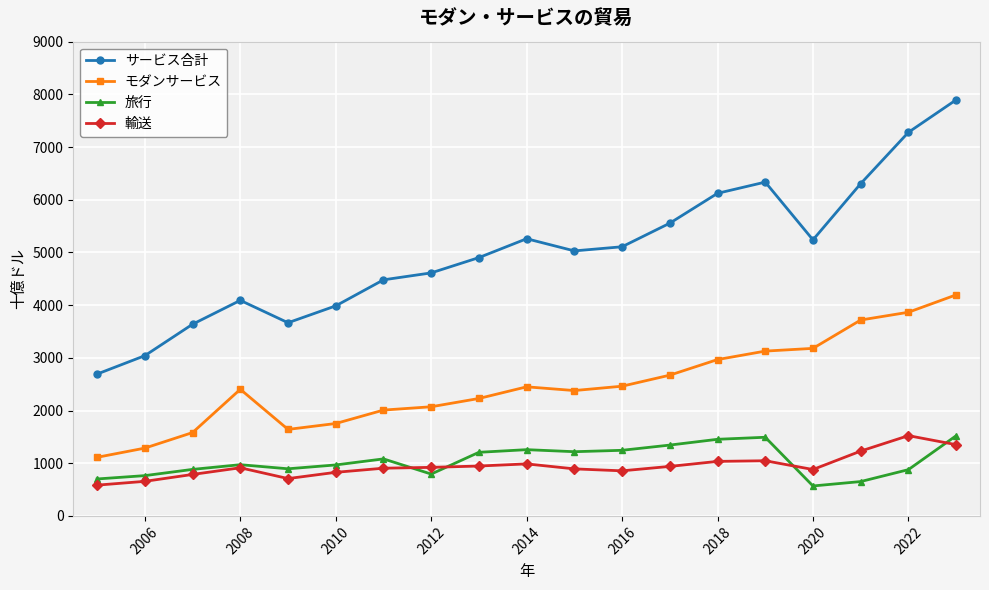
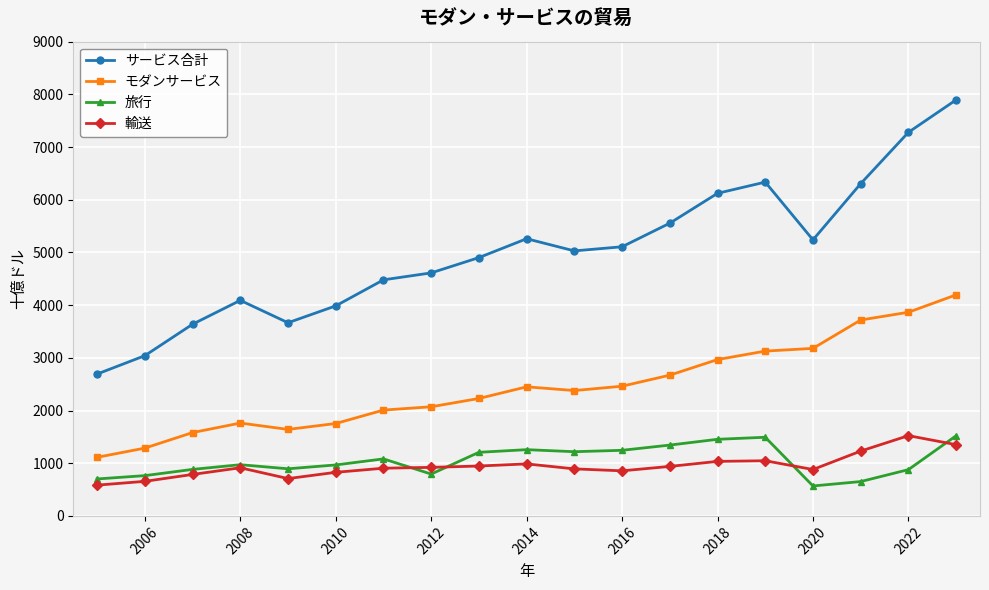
モダンサービス, 2008: 2400 -> 1800
